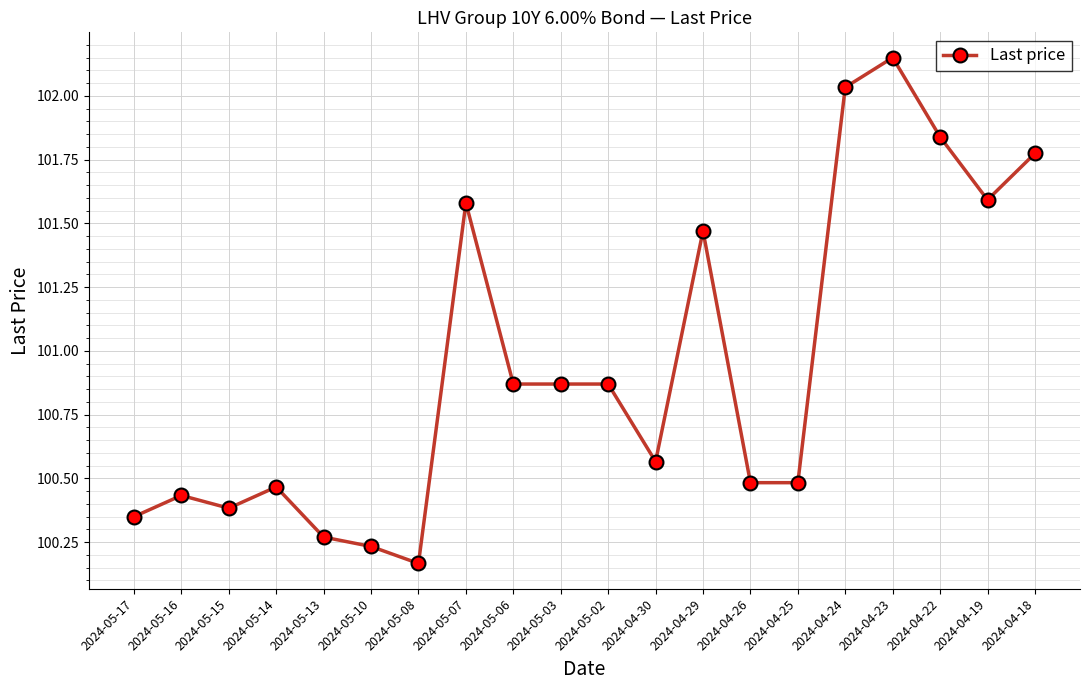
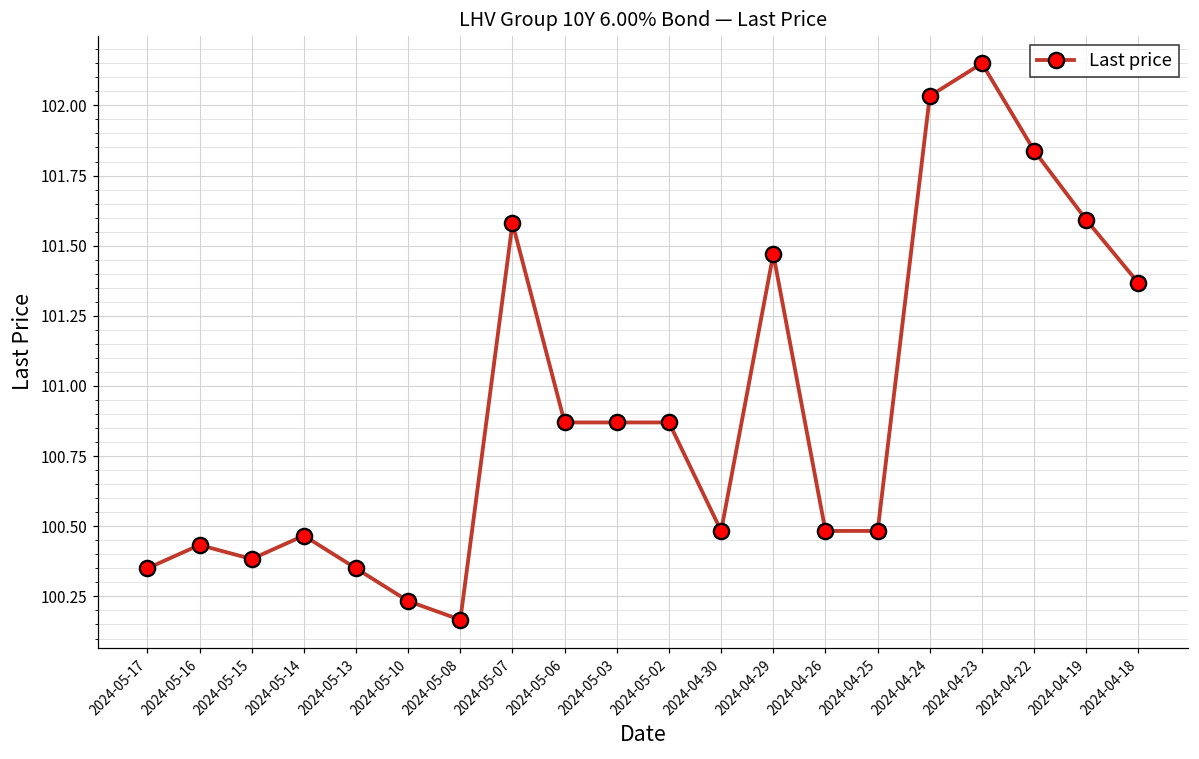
2024-05-13: 100.27 -> 100.35
2024-04-30: 100.57 -> 100.48
2024-04-18: 101.77 -> 101.37
